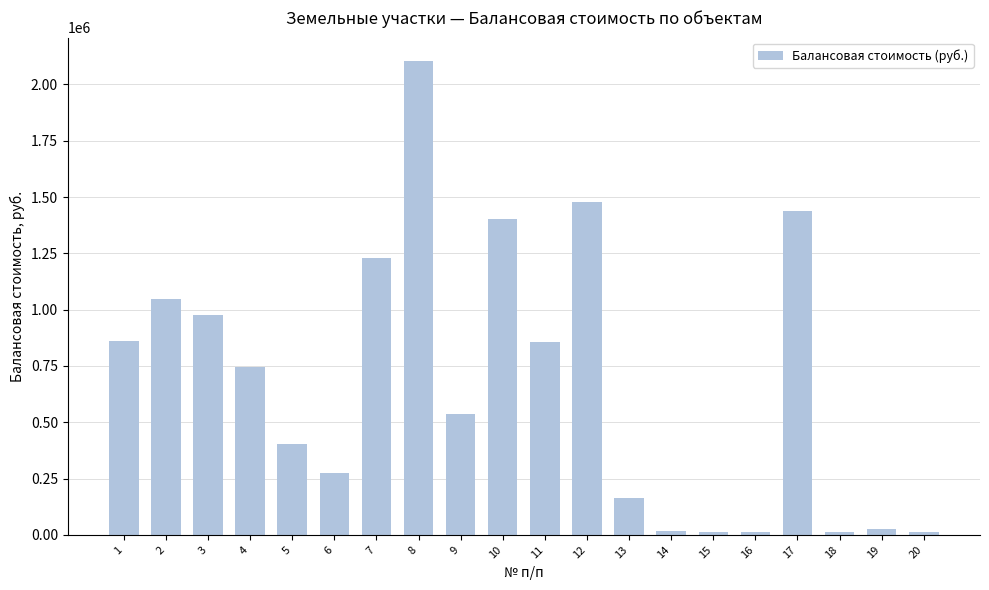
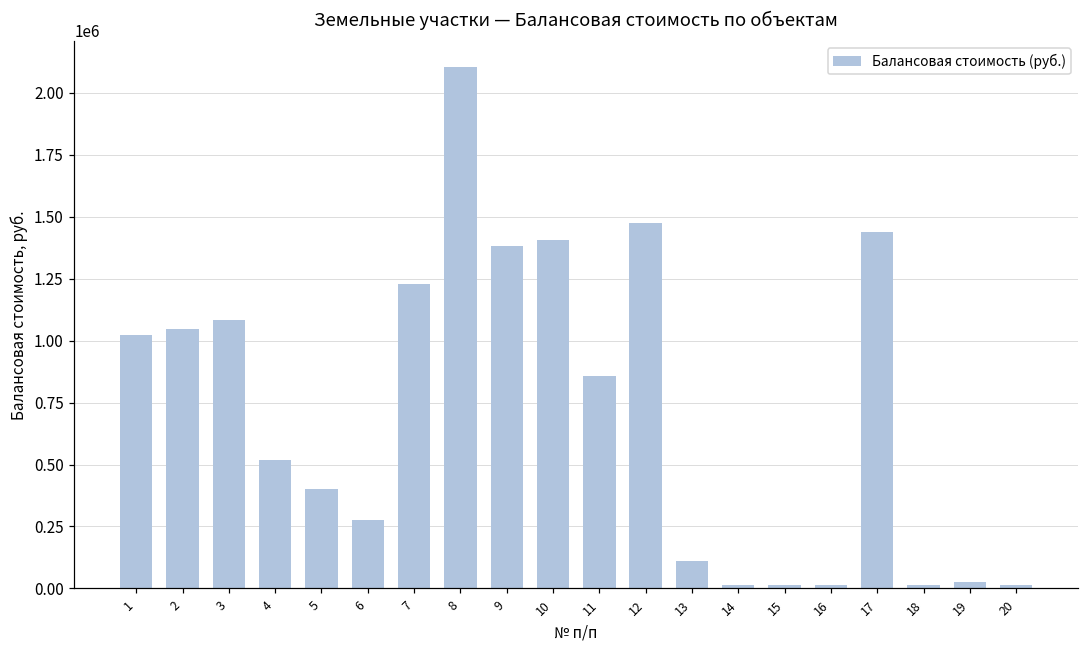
1: 860000 -> 1020000
3: 980000 -> 1080000
4: 750000 -> 520000
9: 540000 -> 1380000
13: 160000 -> 110000
